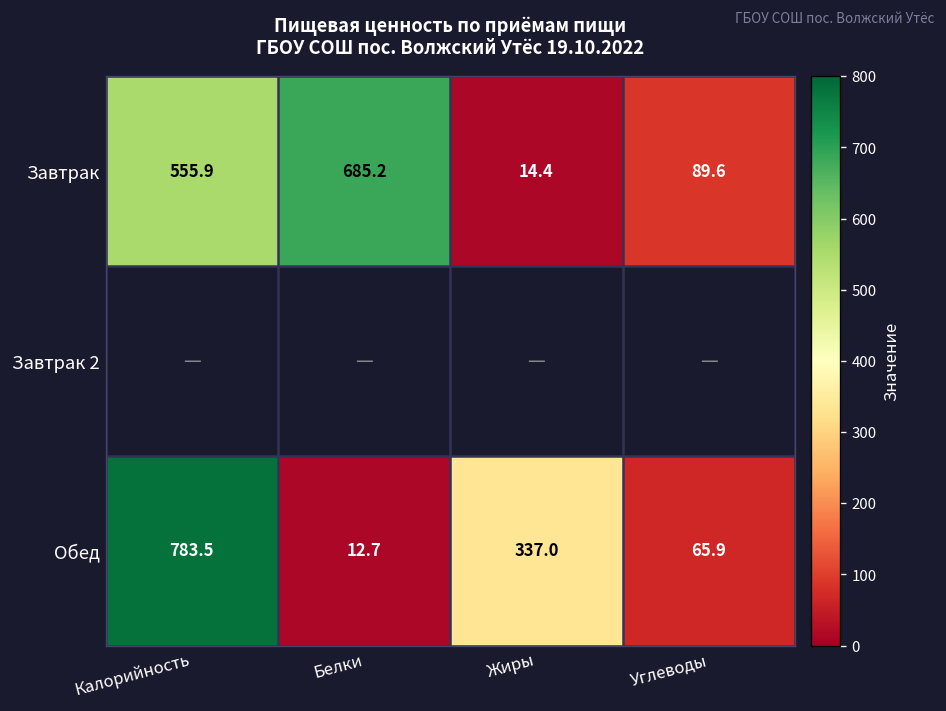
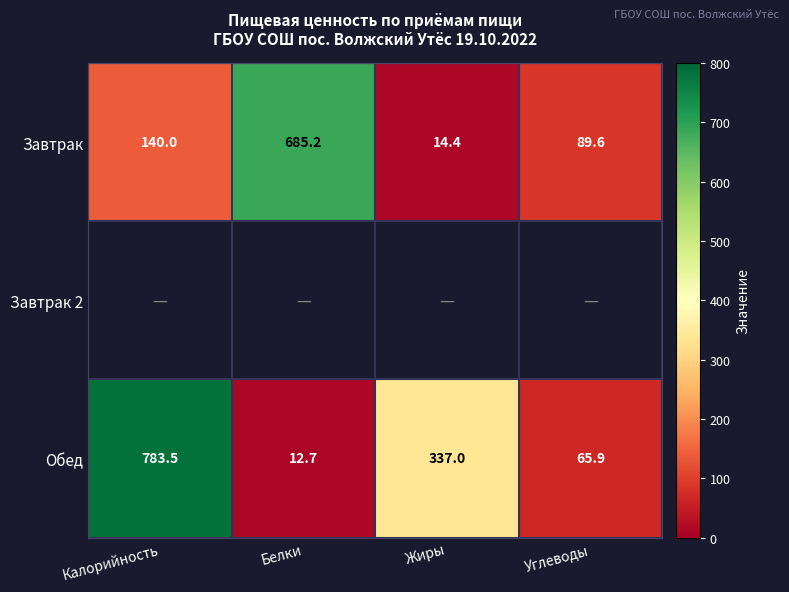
Завтрак, Калорийность: 555.9 -> 140.0
